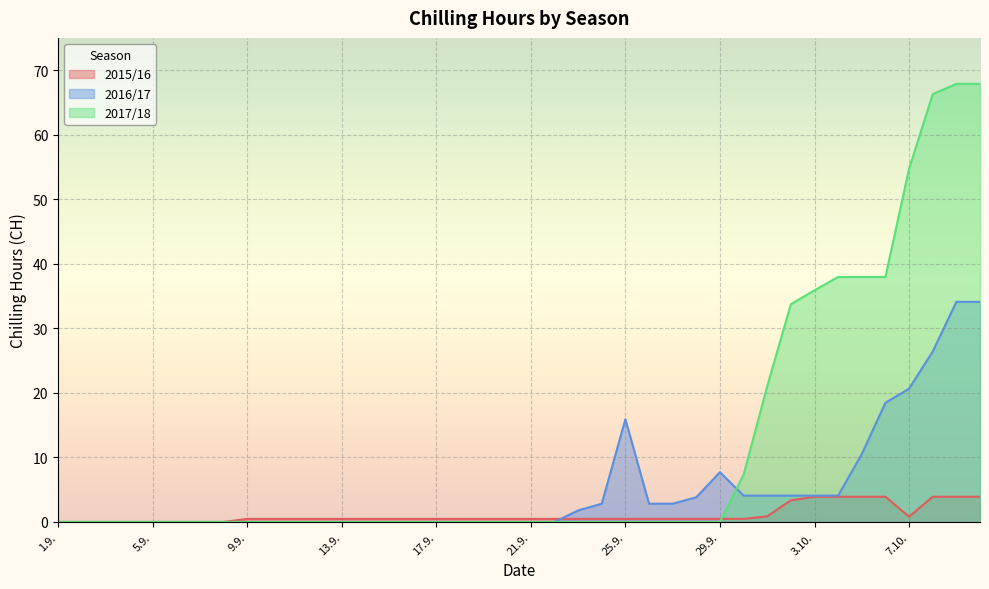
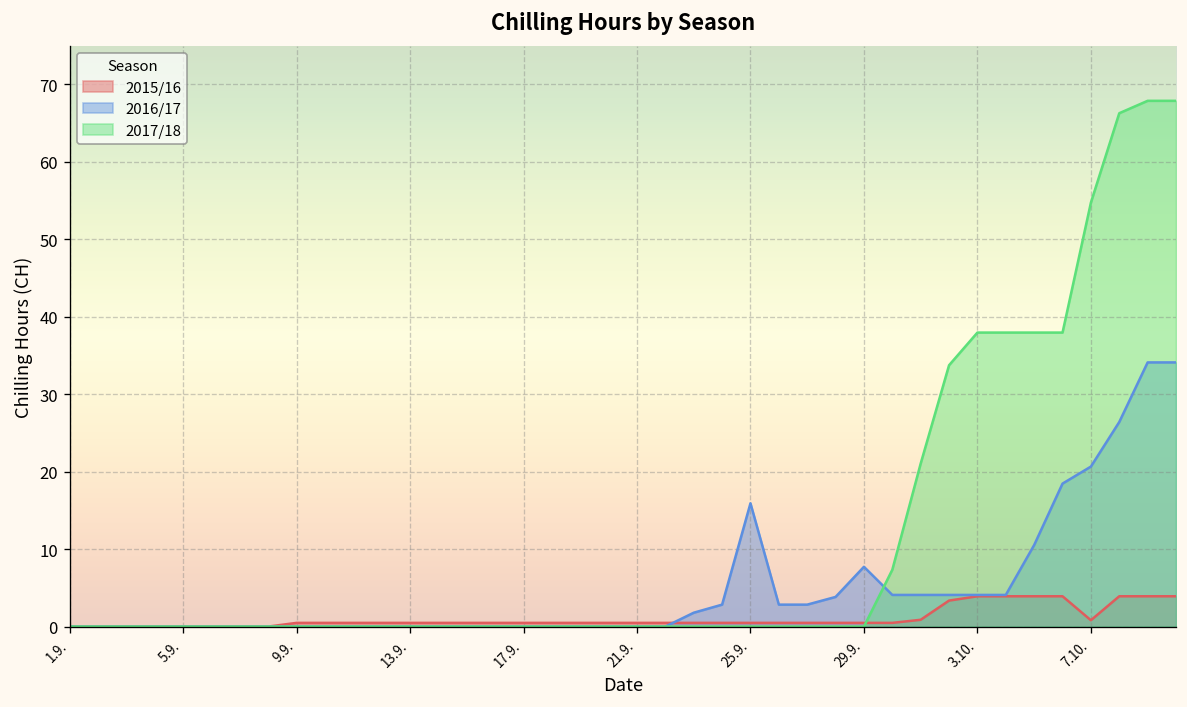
2017/18, 3.10.: 36 -> 38
